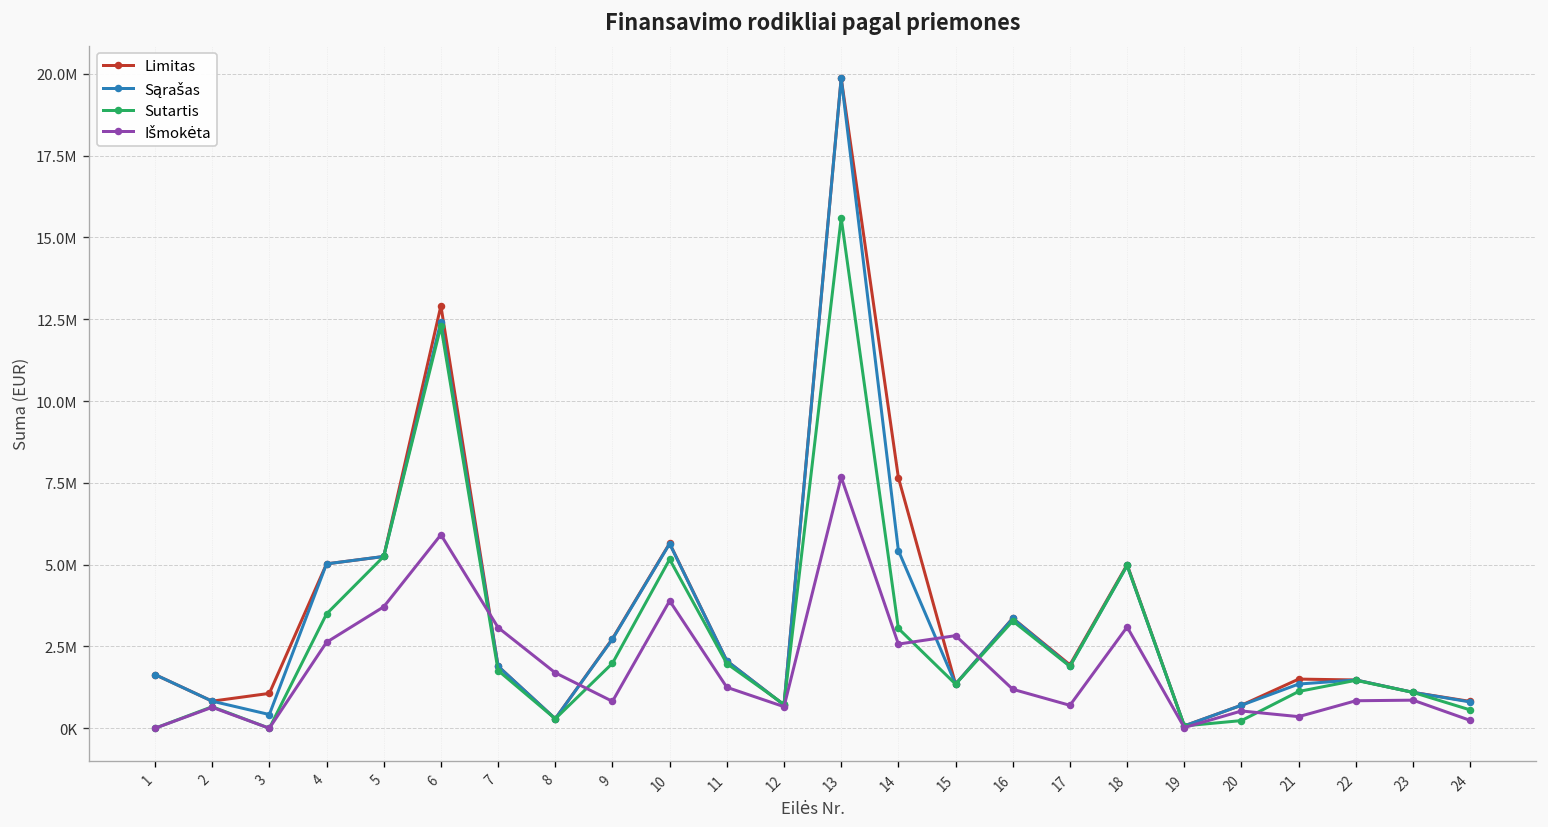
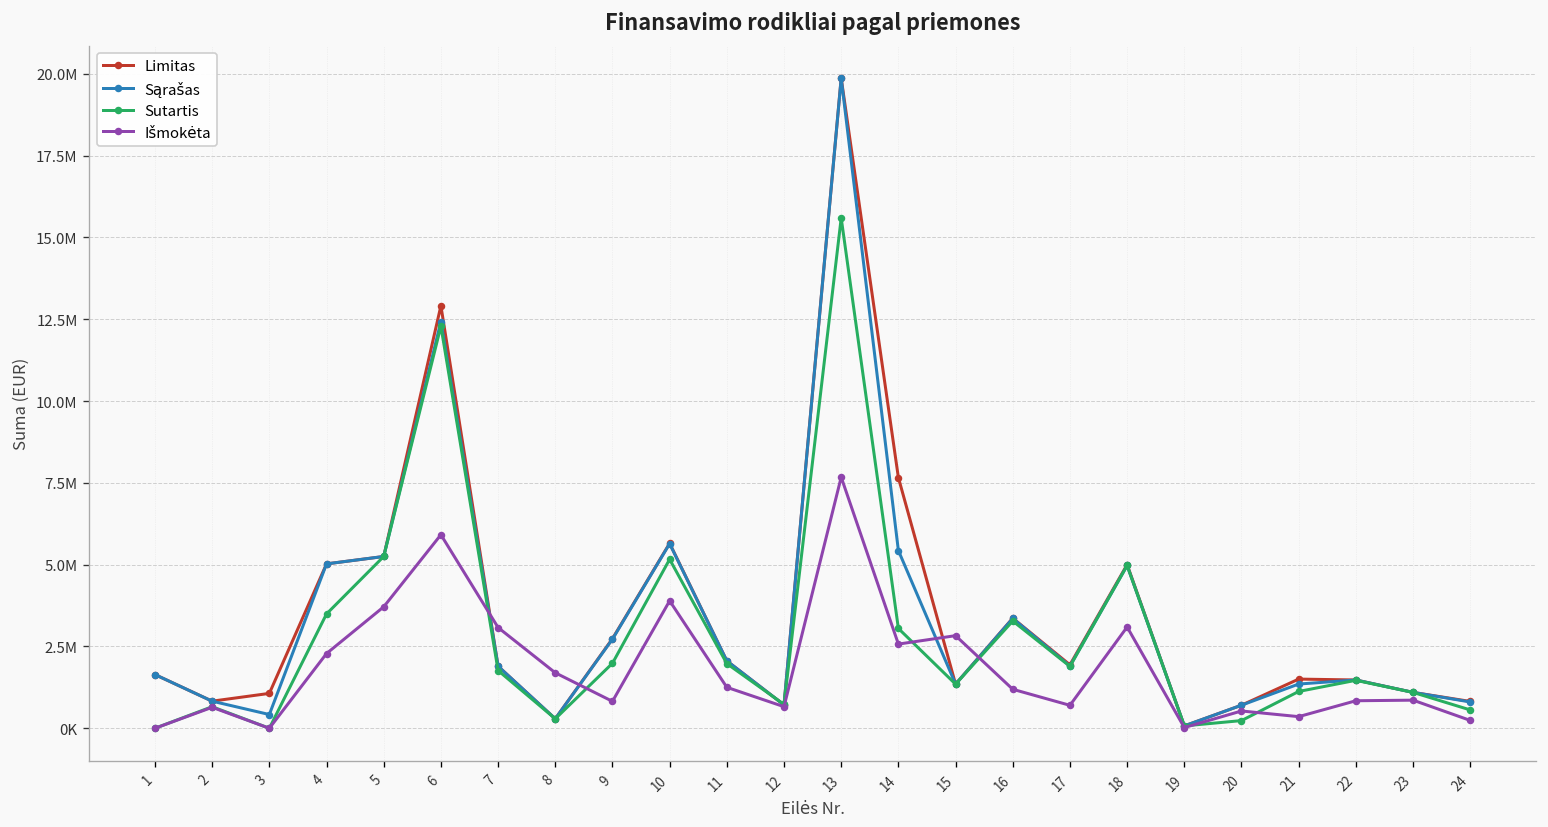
Išmokėta, 4: 2600000 -> 2300000
